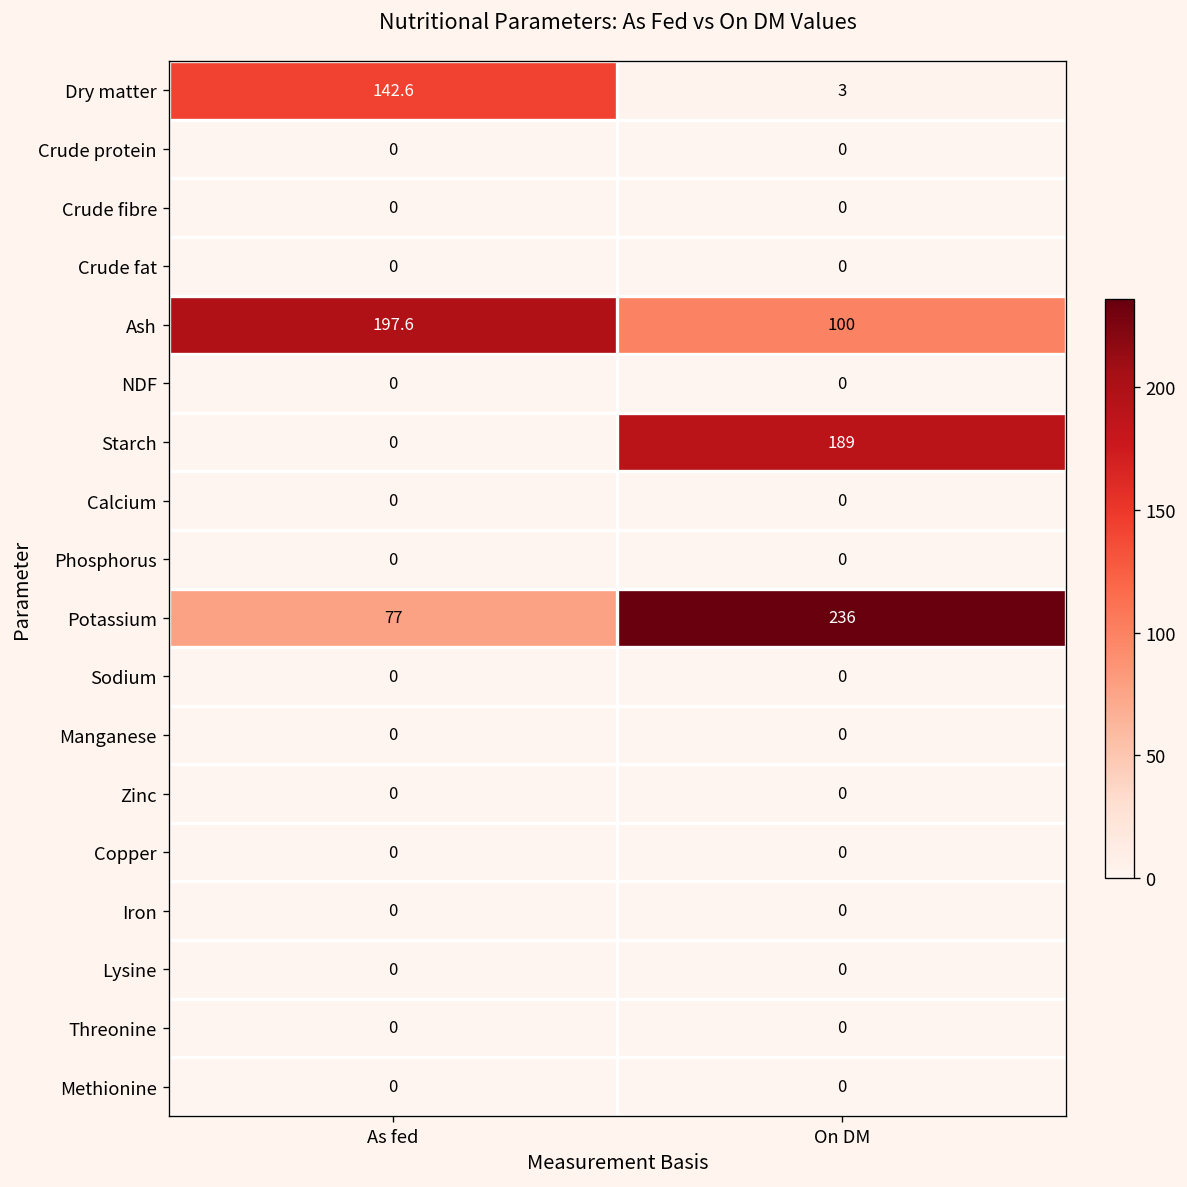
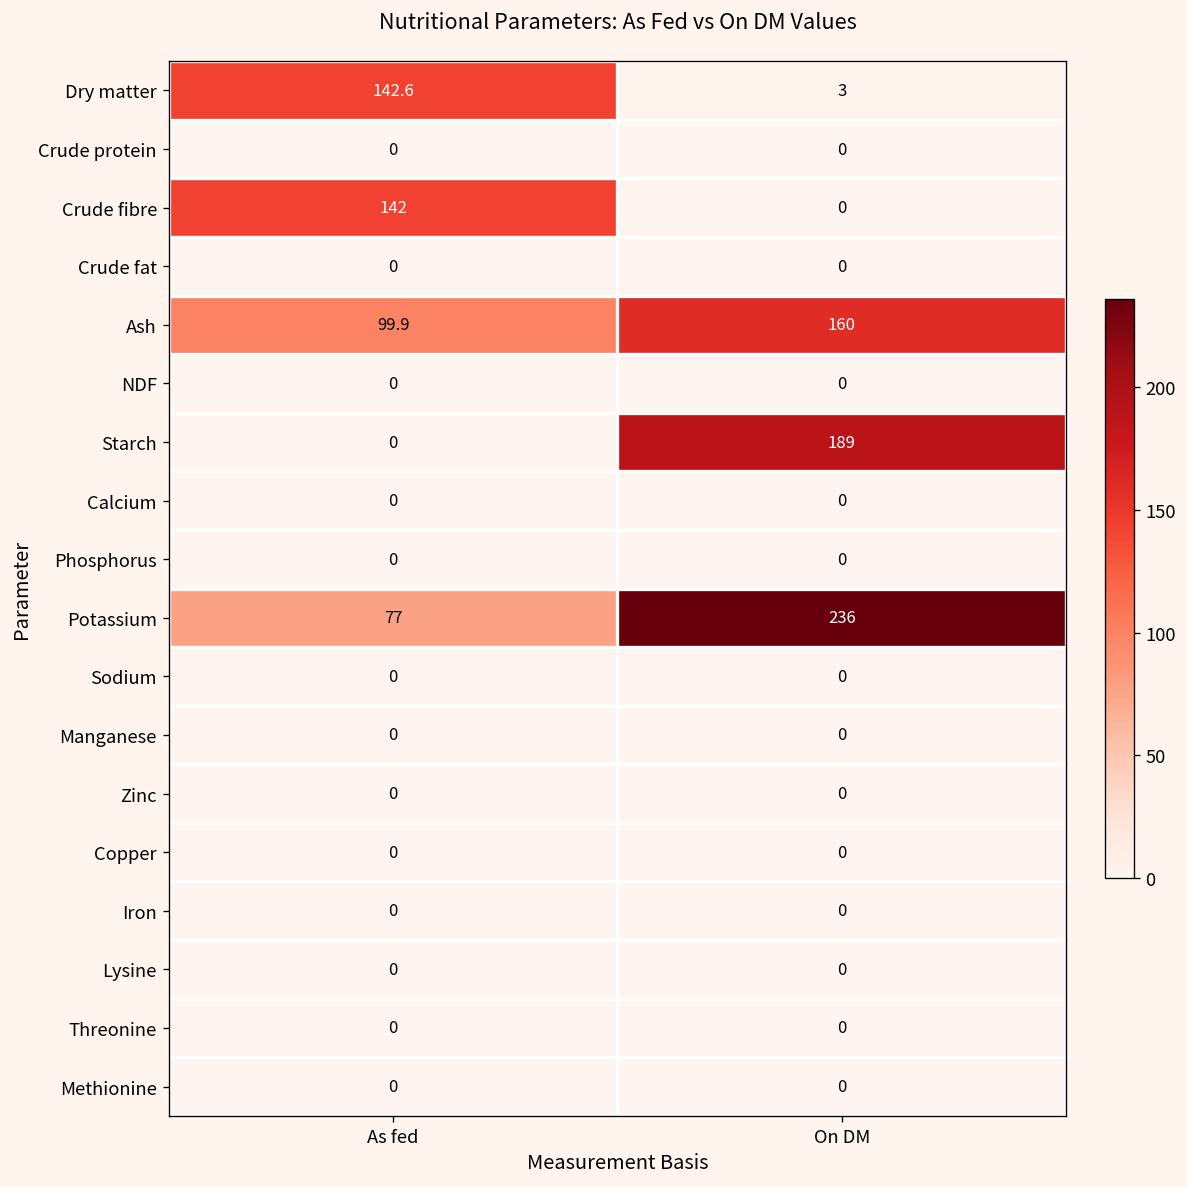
Crude fibre, As fed: 0 -> 142
Ash, As fed: 197.6 -> 99.9
Ash, On DM: 100 -> 160
